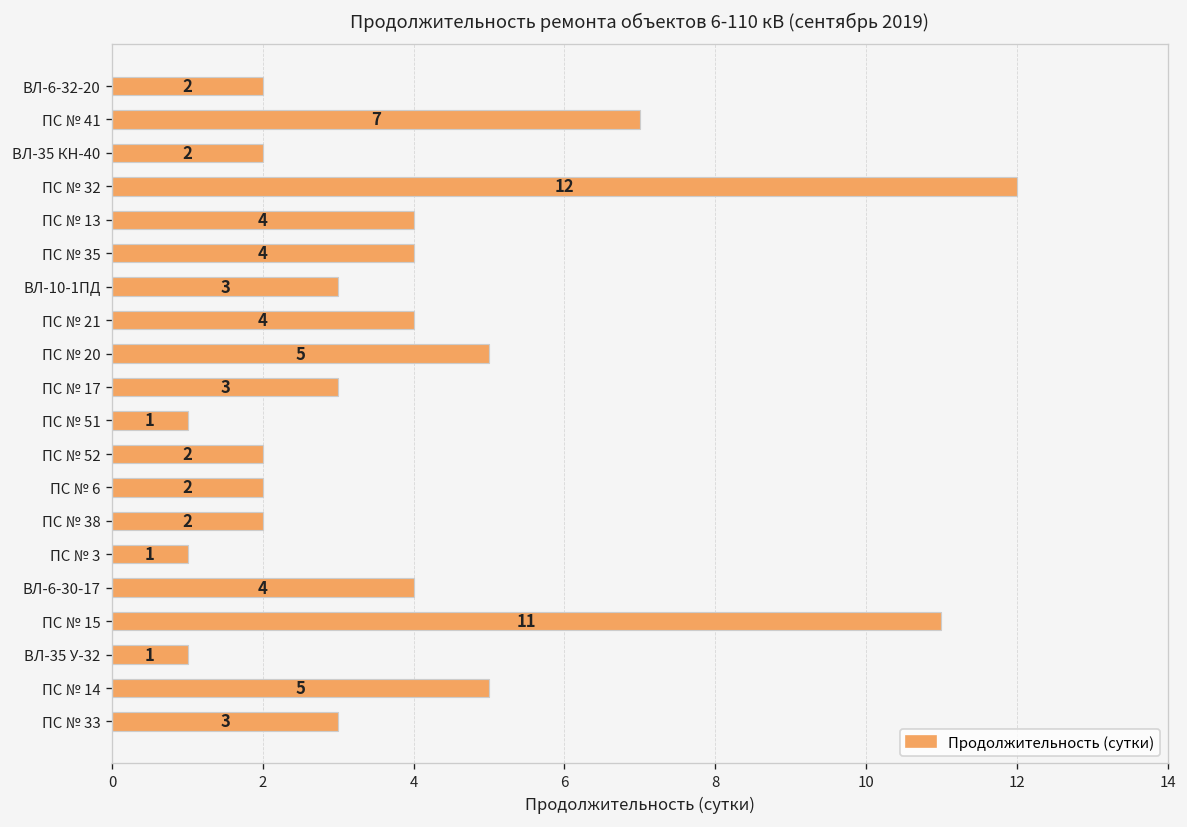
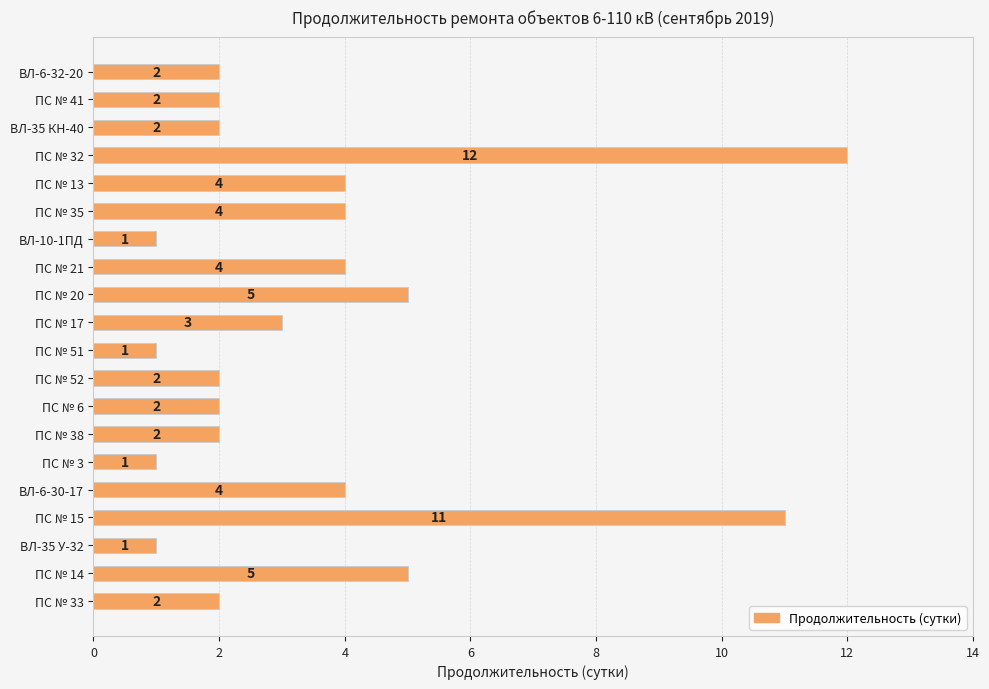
ПС № 41: 7 -> 2
ВЛ-10-1ПД: 3 -> 1
ПС № 33: 3 -> 2
